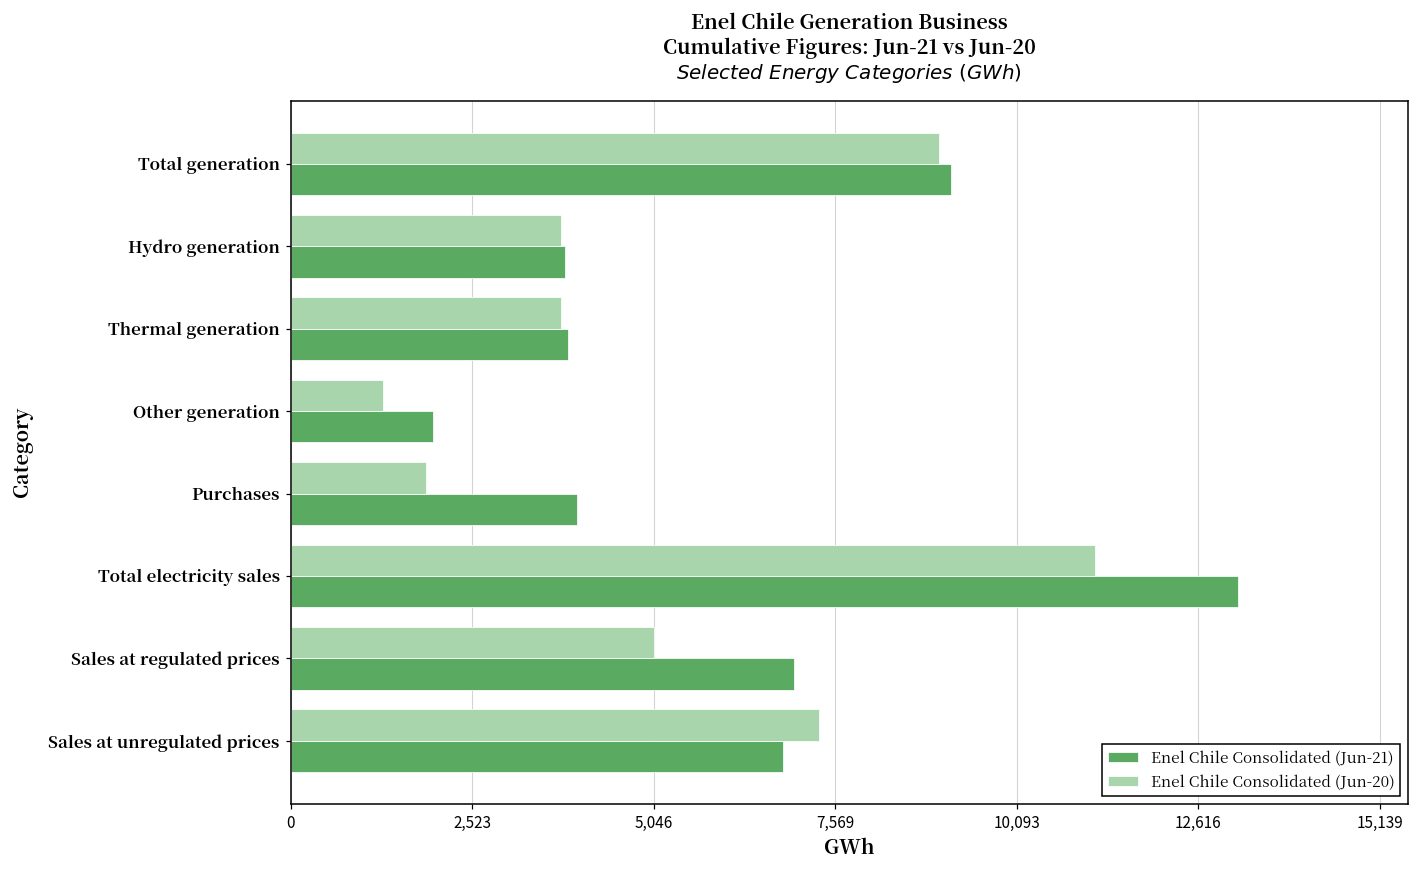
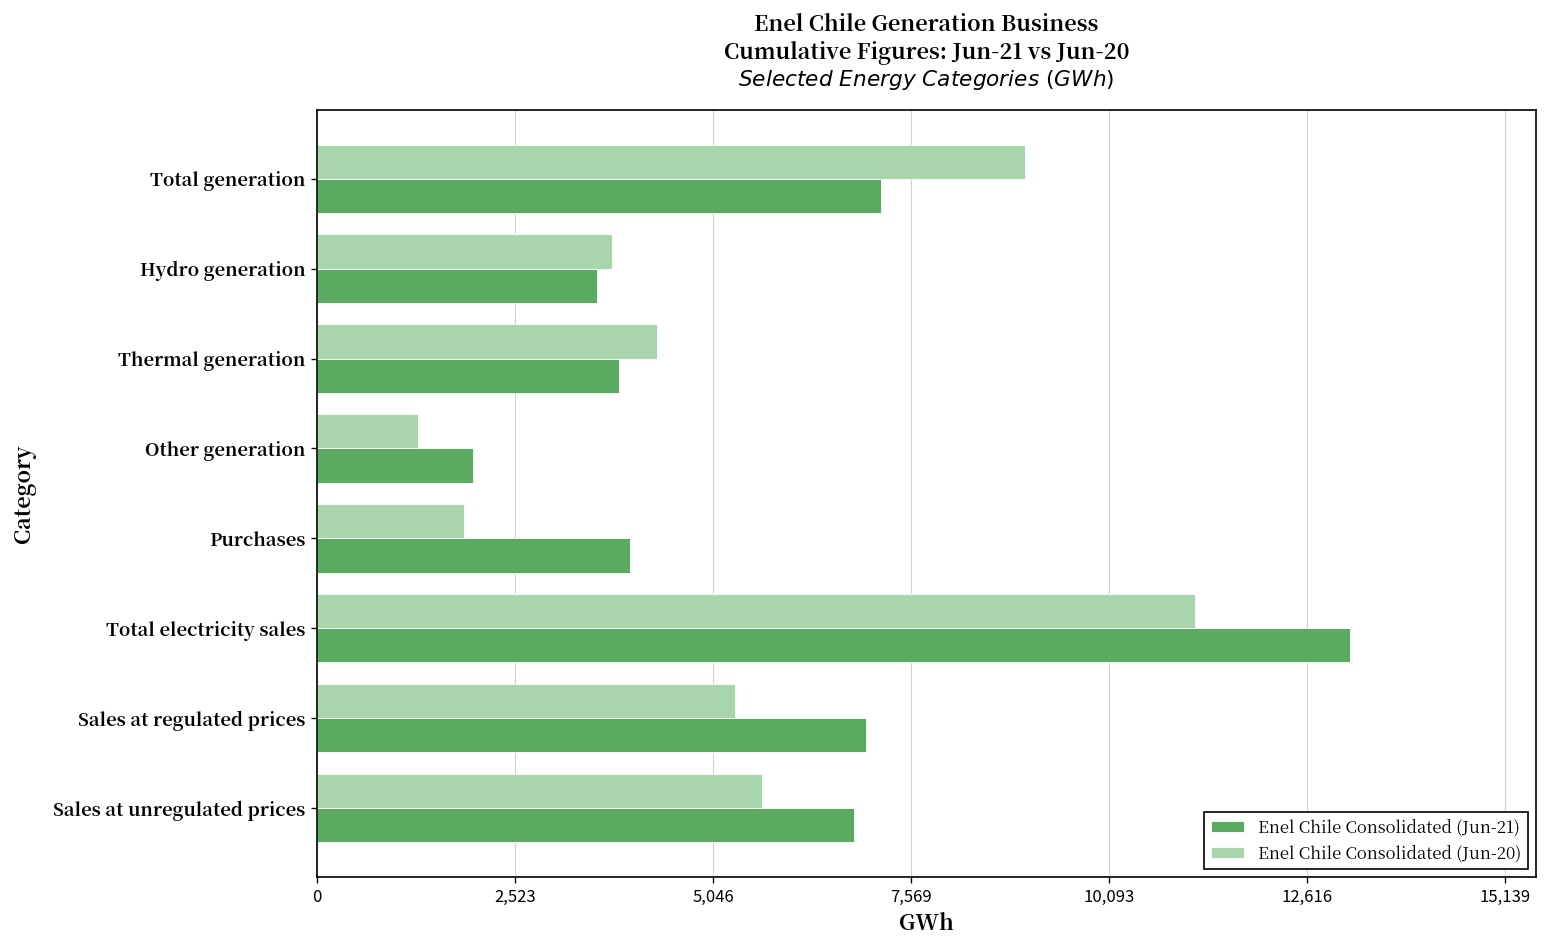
Enel Chile Consolidated (Jun-21), Total generation: 9,200 -> 7,200
Enel Chile Consolidated (Jun-21), Hydro generation: 3,800 -> 3,600
Enel Chile Consolidated (Jun-20), Thermal generation: 3,800 -> 4,300
Enel Chile Consolidated (Jun-20), Sales at regulated prices: 5,000 -> 5,300
Enel Chile Consolidated (Jun-20), Sales at unregulated prices: 7,300 -> 5,700
